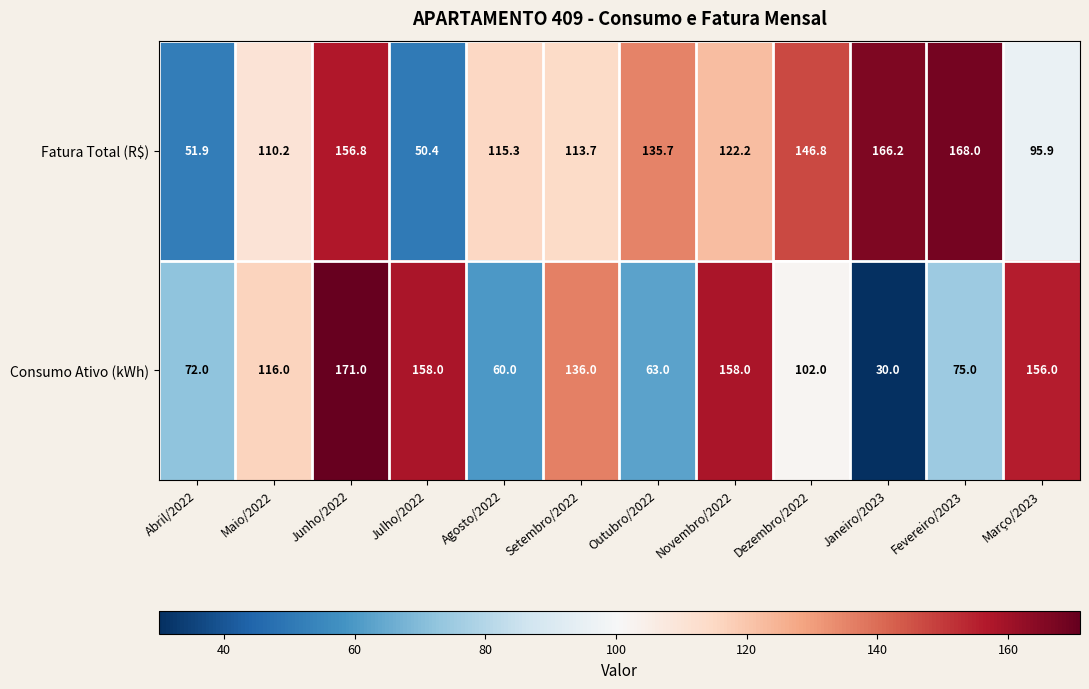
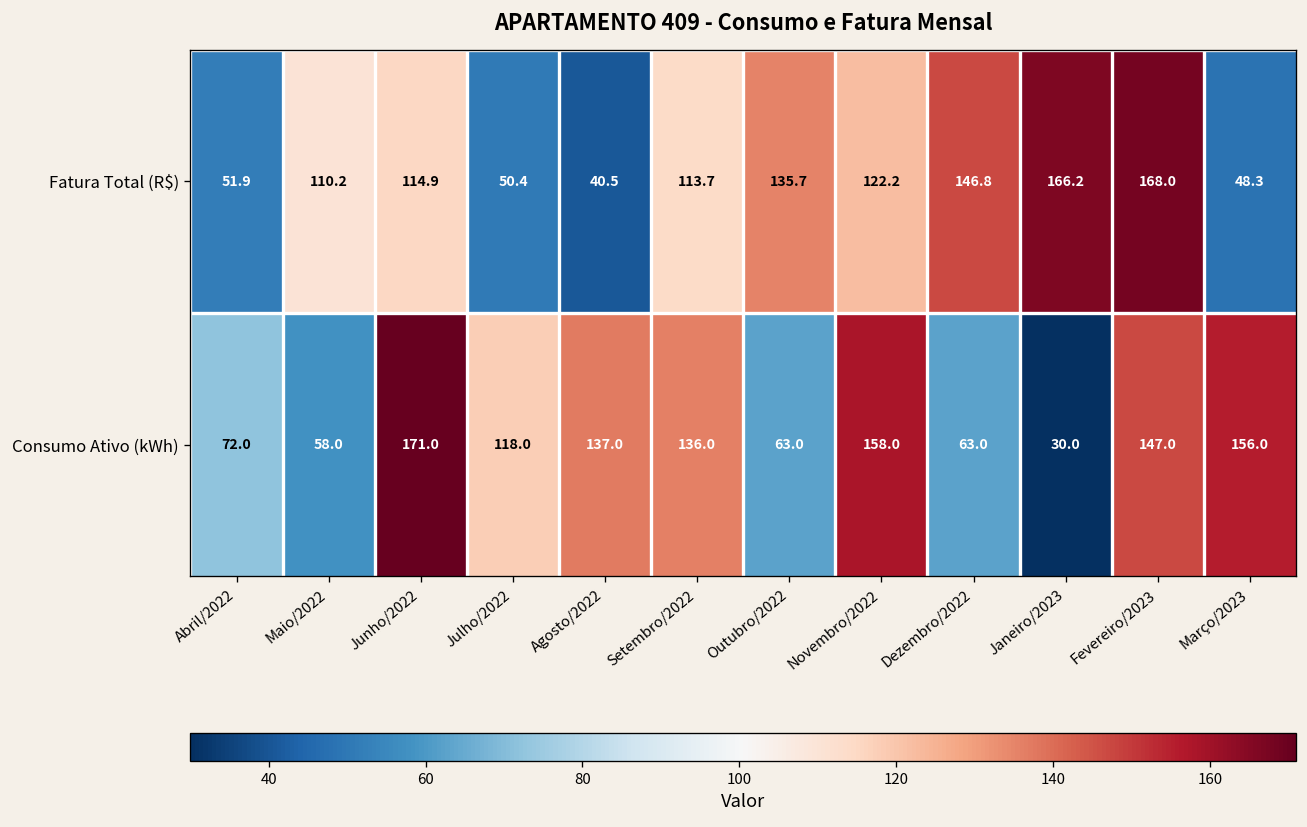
Fatura Total (R$), Junho/2022: 156.8 -> 114.9
Fatura Total (R$), Agosto/2022: 115.3 -> 40.5
Fatura Total (R$), Março/2023: 95.9 -> 48.3
Consumo Ativo (kWh), Maio/2022: 116.0 -> 58.0
Consumo Ativo (kWh), Julho/2022: 158.0 -> 118.0
Consumo Ativo (kWh), Agosto/2022: 60.0 -> 137.0
Consumo Ativo (kWh), Dezembro/2022: 102.0 -> 63.0
Consumo Ativo (kWh), Fevereiro/2023: 75.0 -> 147.0
